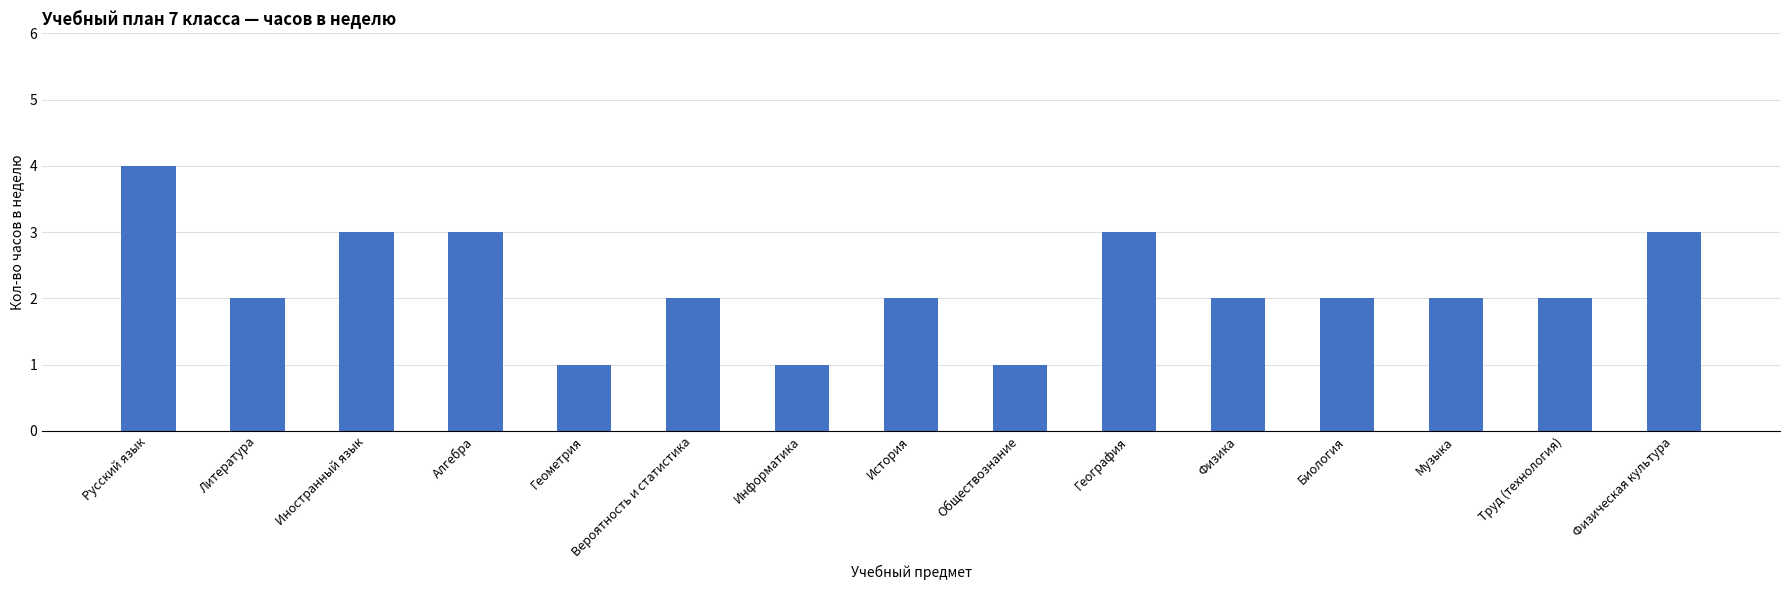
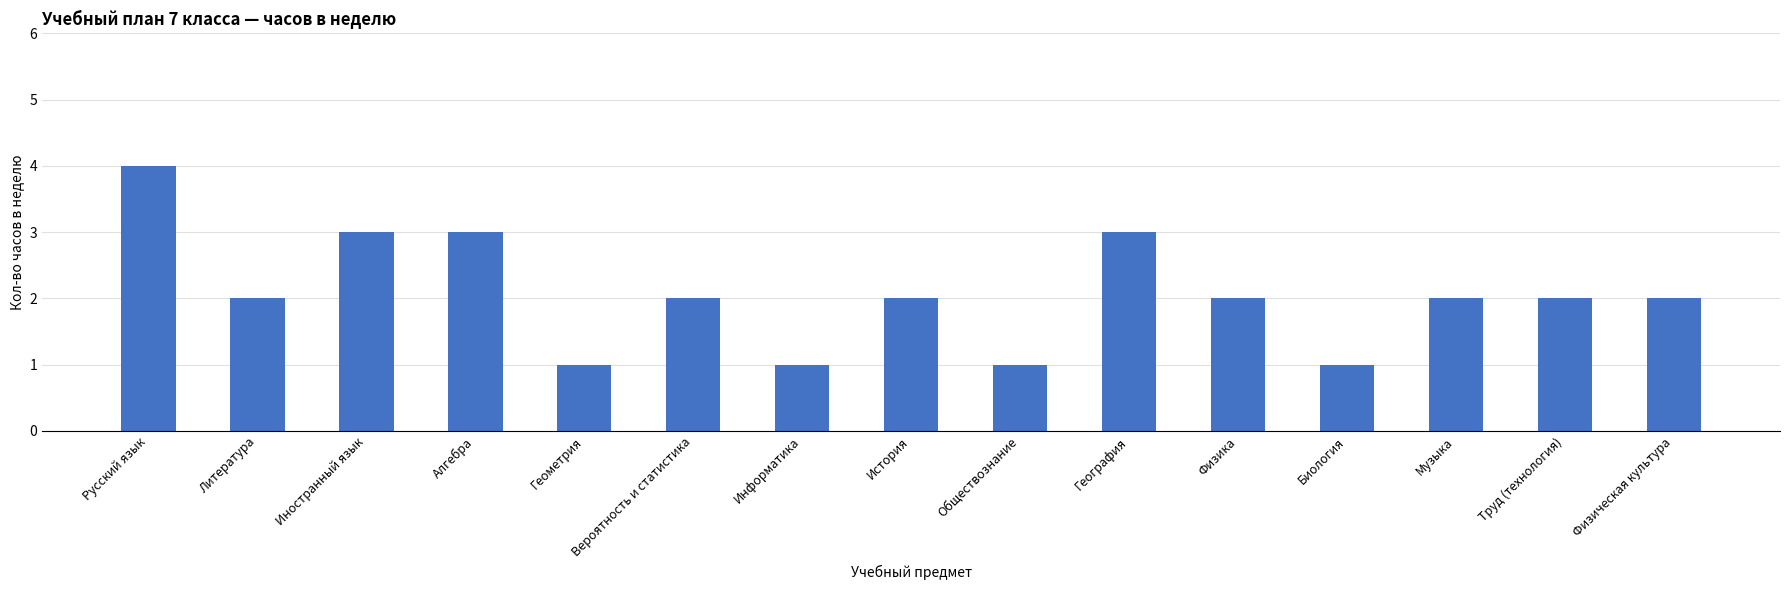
Биология: 2 -> 1
Физическая культура: 3 -> 2
